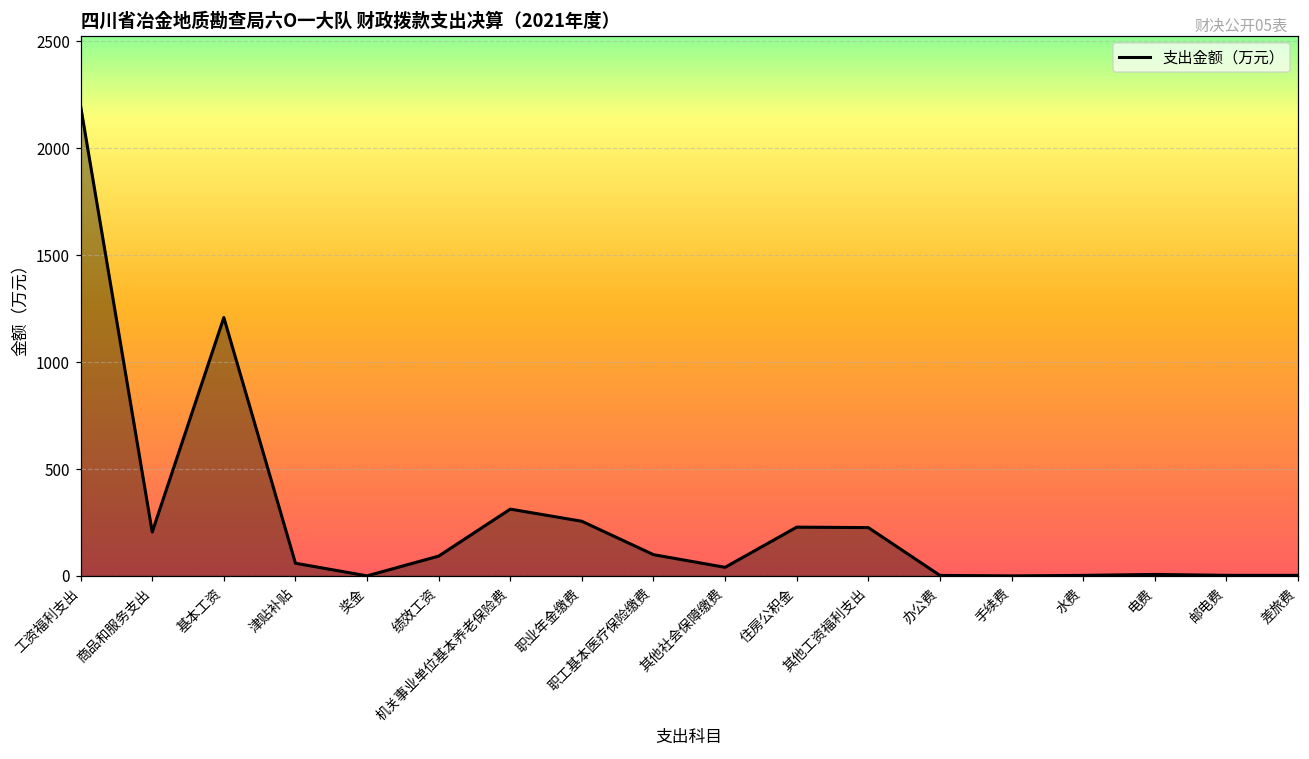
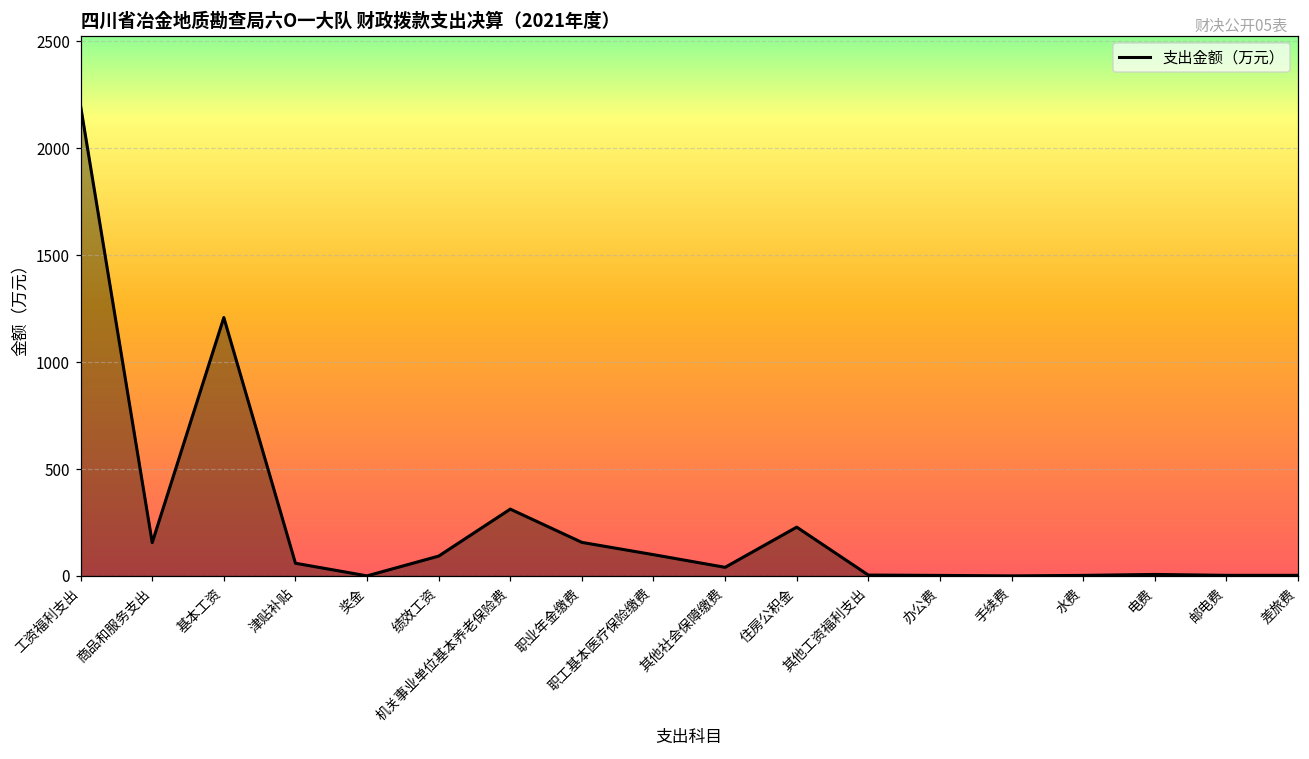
商品和服务支出: 210 -> 160
职业年金缴费: 260 -> 160
其他工资福利支出: 230 -> 0
